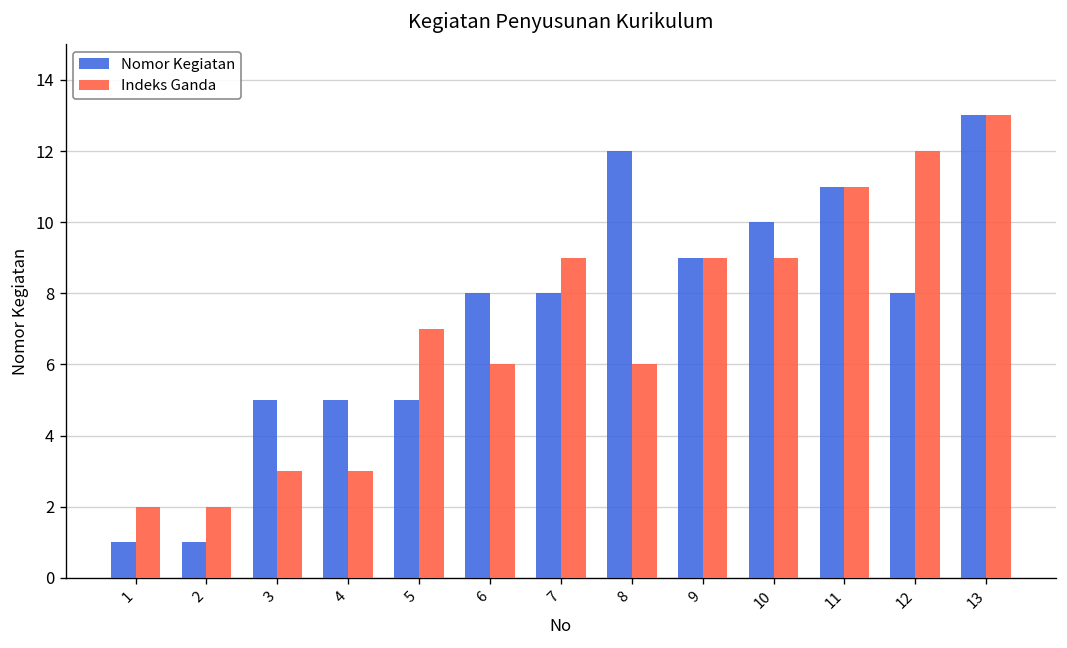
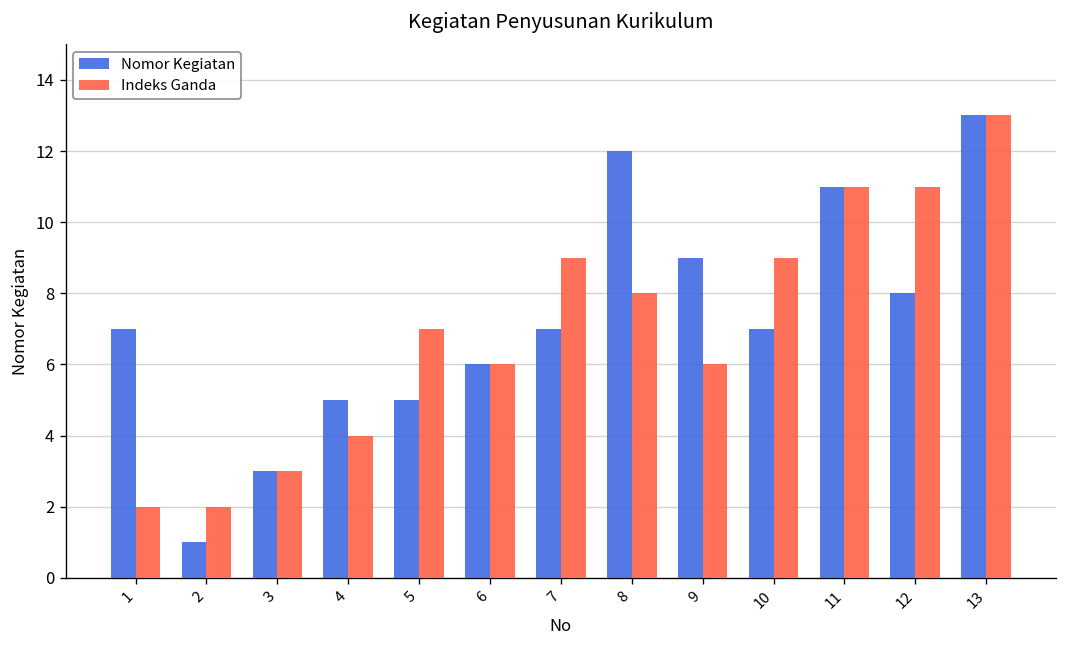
Nomor Kegiatan, 1: 1 -> 7
Nomor Kegiatan, 3: 5 -> 3
Indeks Ganda, 4: 3 -> 4
Nomor Kegiatan, 6: 8 -> 6
Nomor Kegiatan, 7: 8 -> 7
Indeks Ganda, 8: 6 -> 8
Indeks Ganda, 9: 9 -> 6
Nomor Kegiatan, 10: 10 -> 7
Indeks Ganda, 12: 12 -> 11
